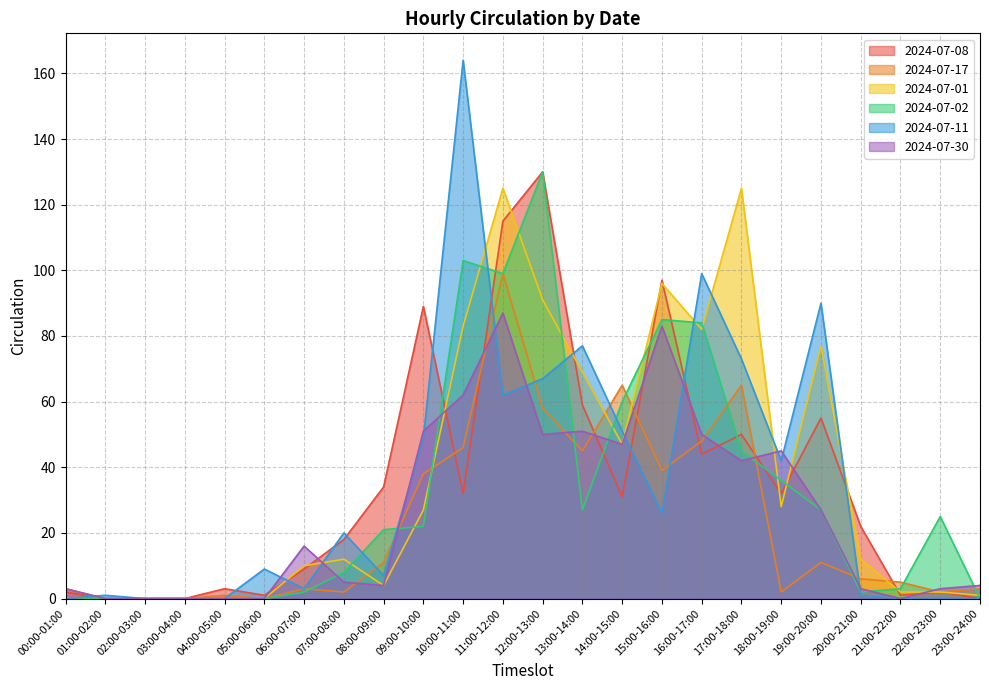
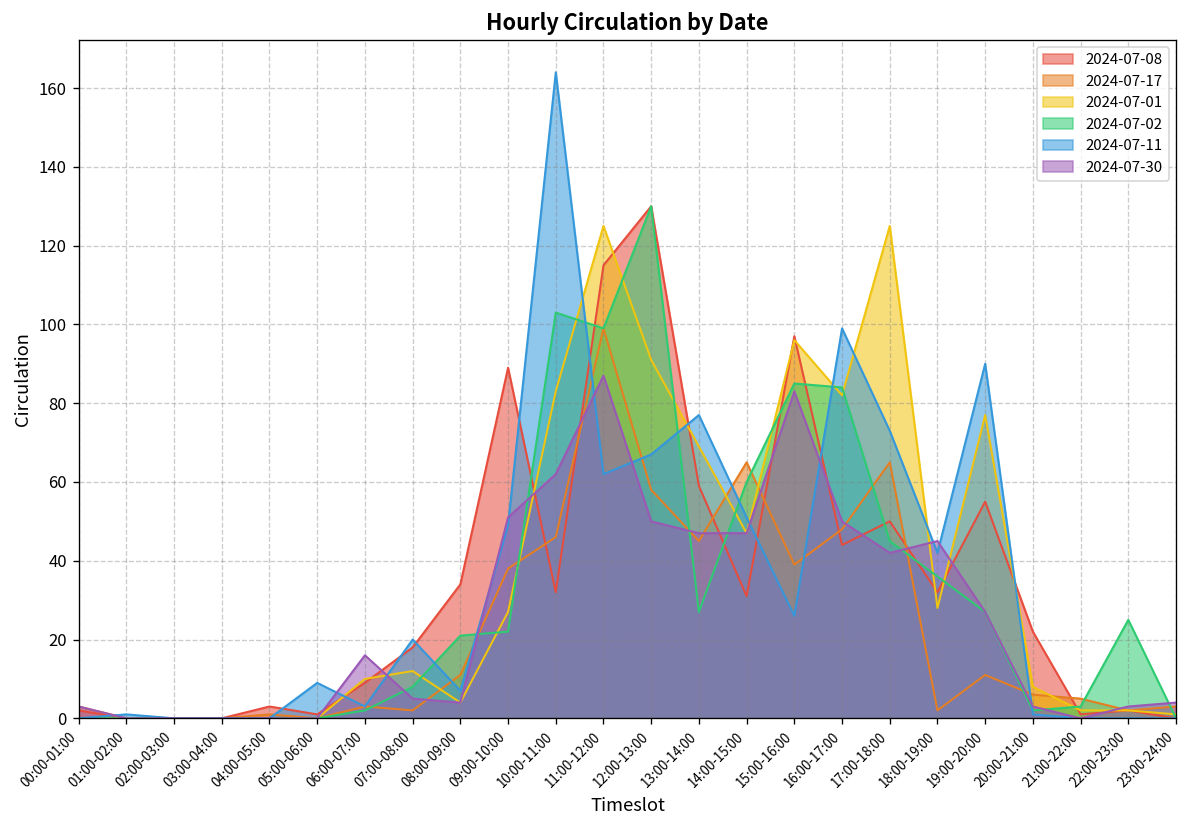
2024-07-30, 13:00-14:00: 51 -> 47
2024-07-01, 20:00-21:00: 12 -> 8
